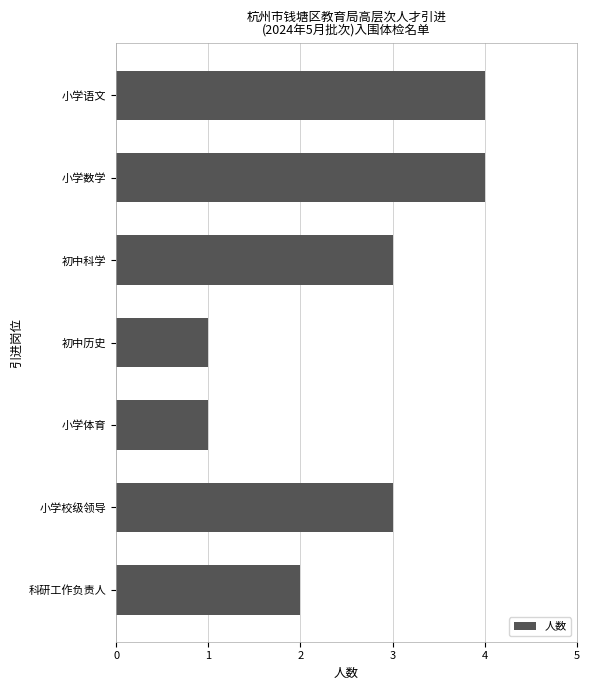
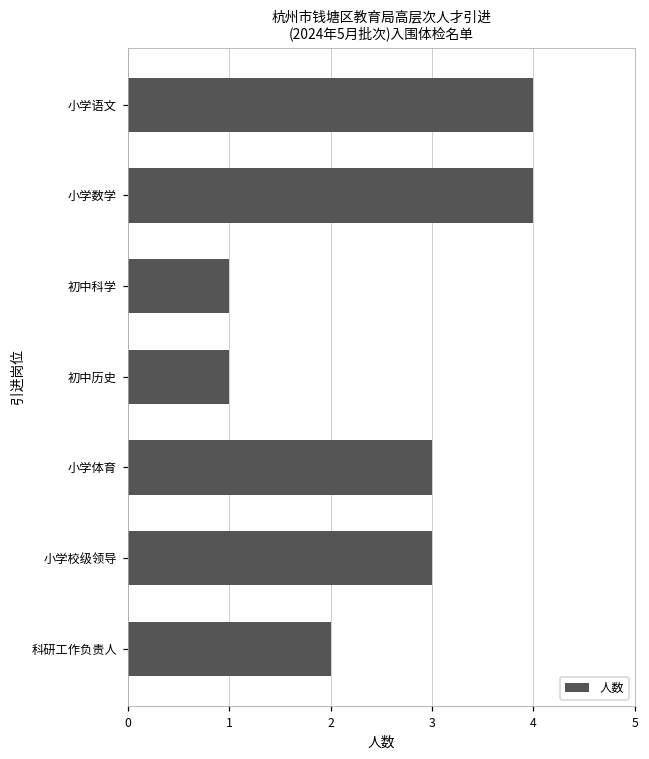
初中科学: 3 -> 1
小学体育: 1 -> 3
